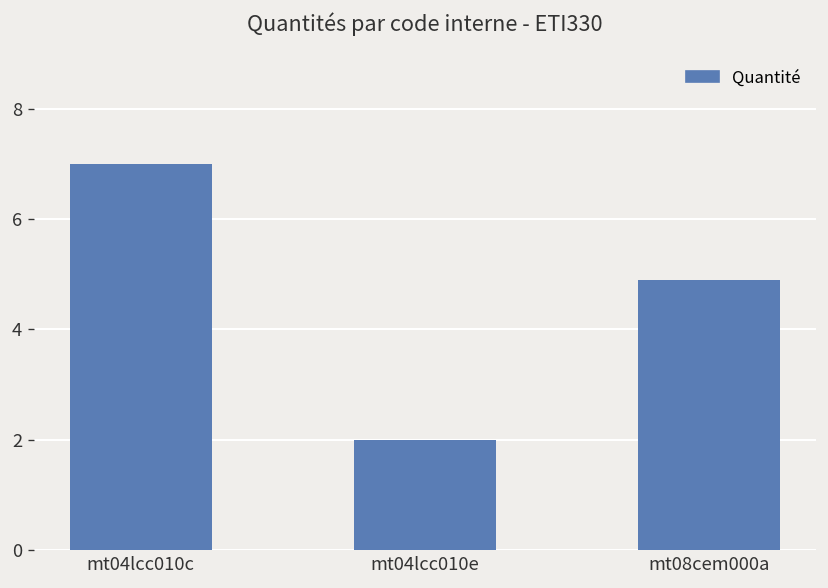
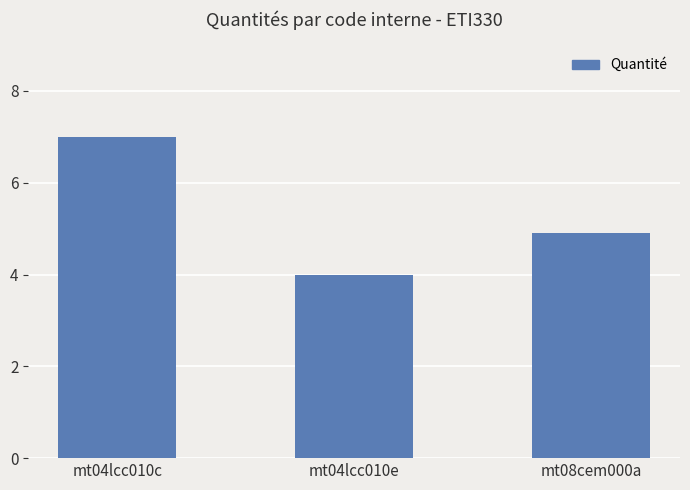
mt04lcc010e: 2 -> 4
